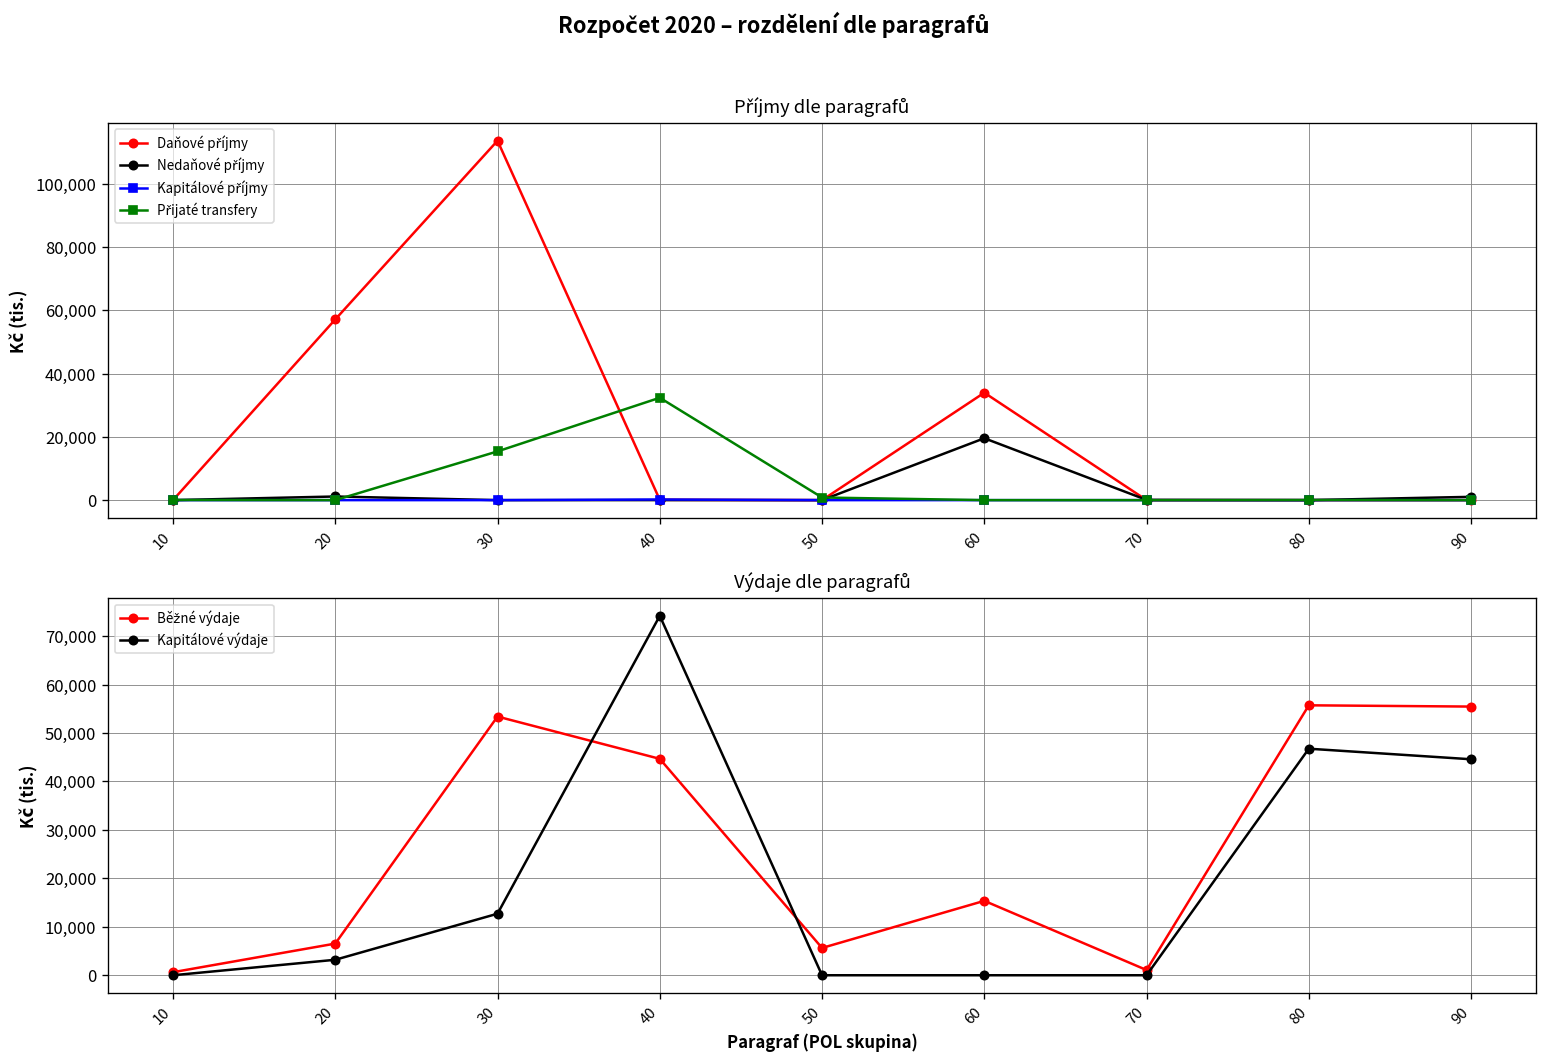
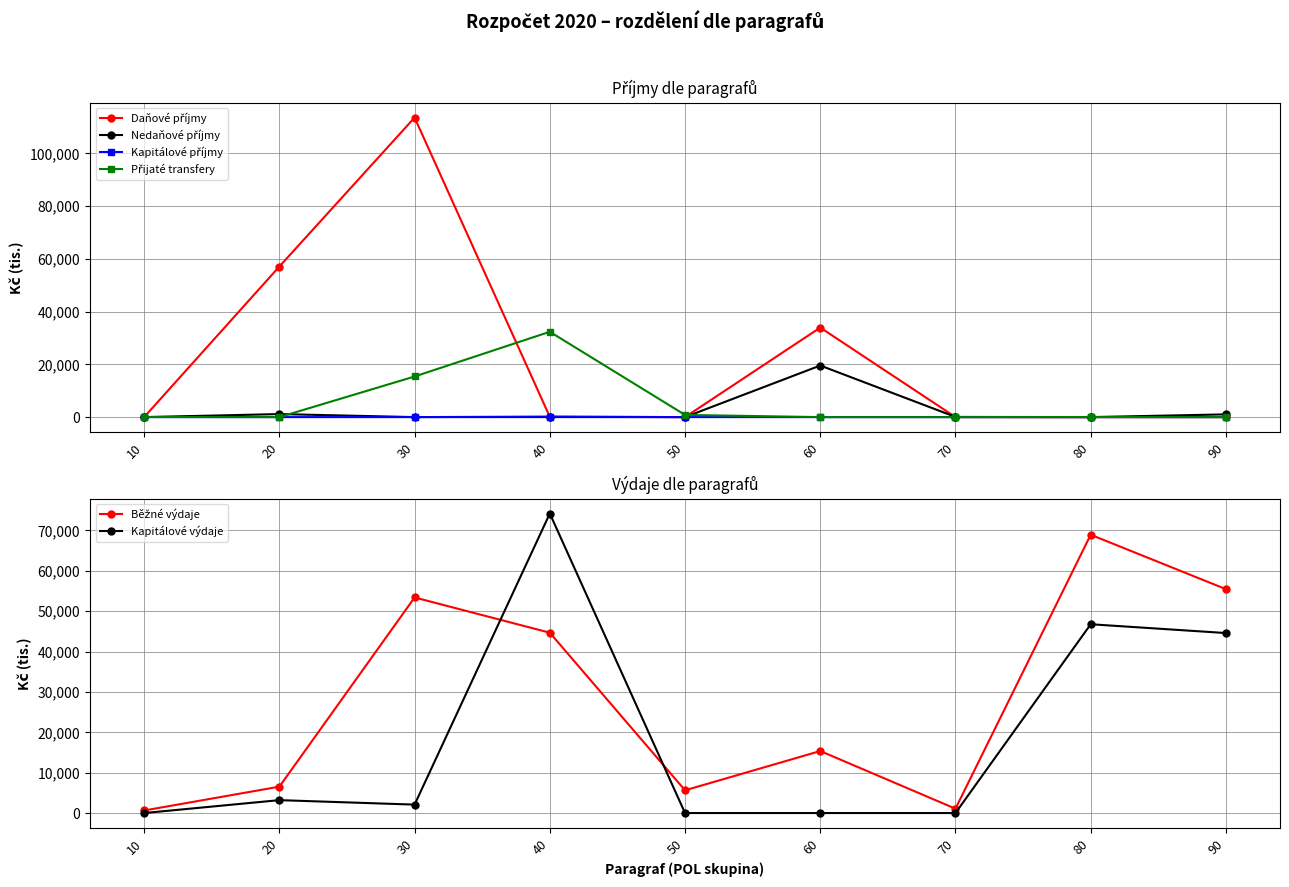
Výdaje dle paragrafů, Kapitálové výdaje, 30: 13,000 -> 2,000
Výdaje dle paragrafů, Běžné výdaje, 80: 56,000 -> 69,000
